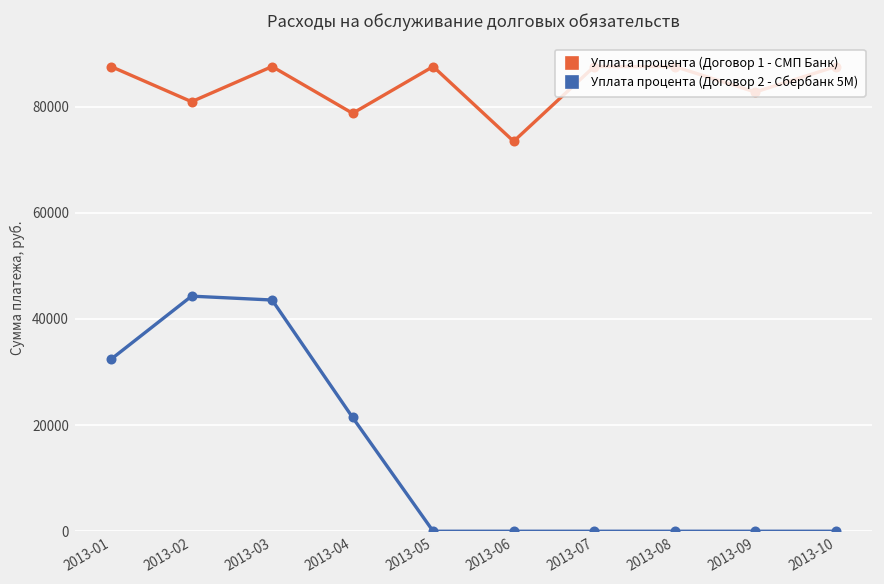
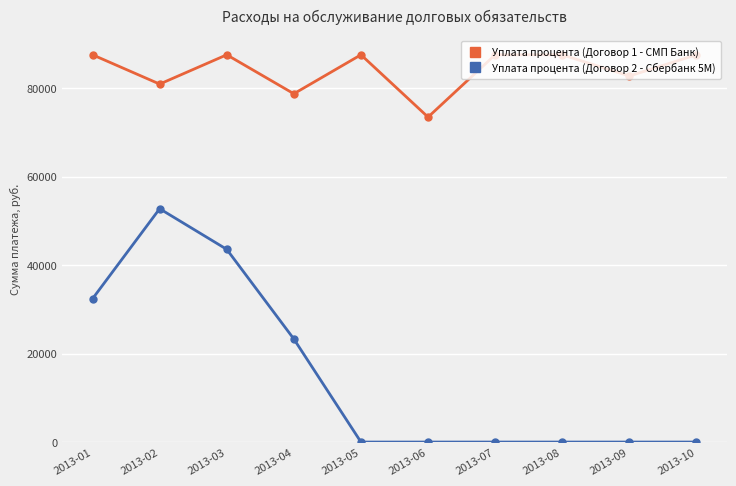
Уплата процента (Договор 2 - Сбербанк 5М), 2013-02: 44000 -> 53000
Уплата процента (Договор 2 - Сбербанк 5М), 2013-04: 21000 -> 23000
